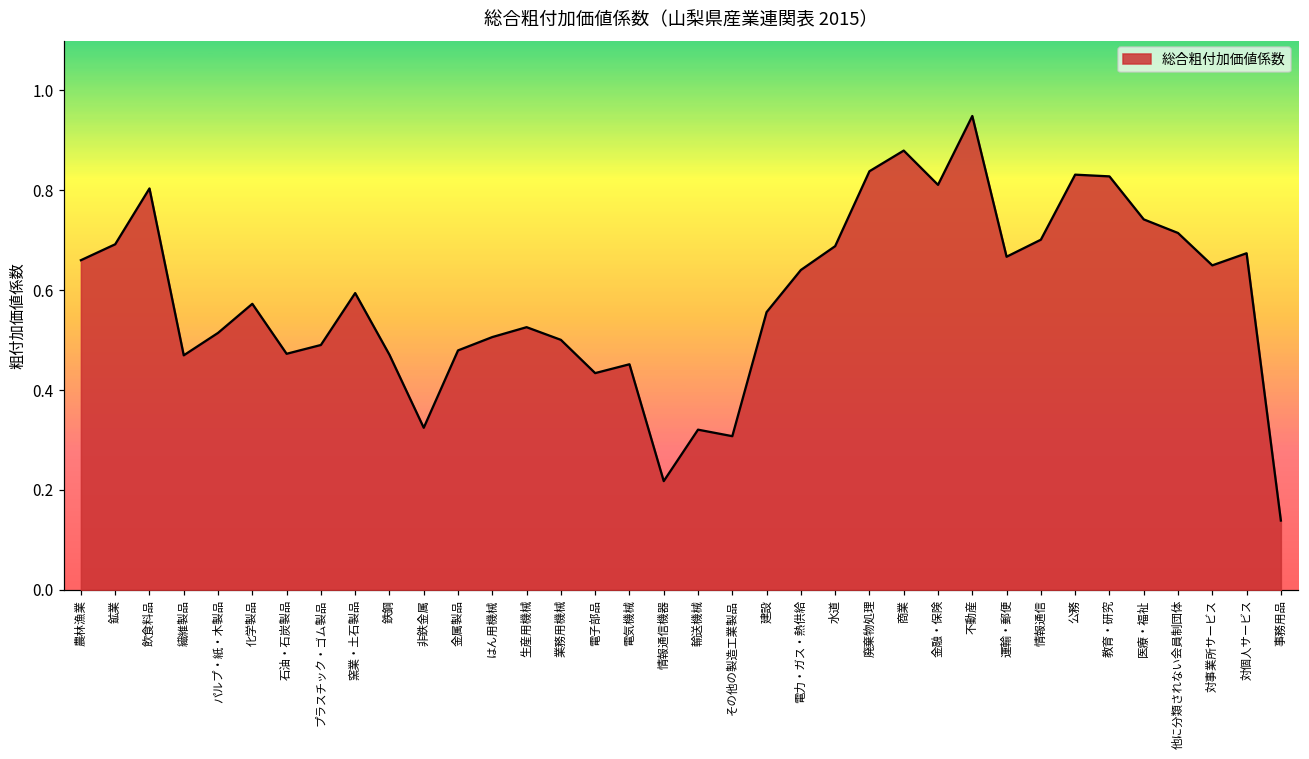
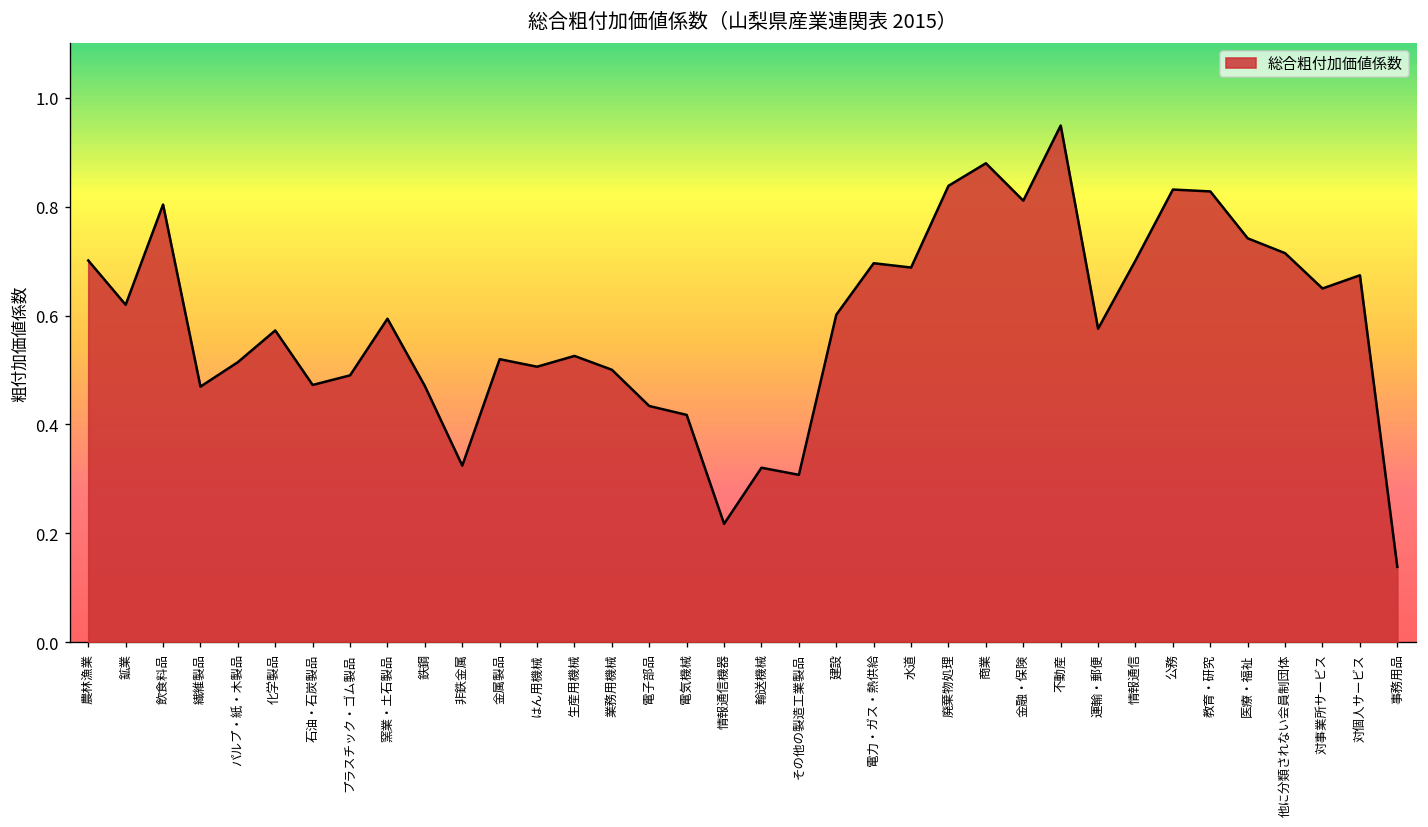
農林漁業: 0.66 -> 0.70
鉱業: 0.69 -> 0.62
金属製品: 0.48 -> 0.52
電気機械: 0.45 -> 0.42
建設: 0.56 -> 0.60
電力・ガス・熱供給: 0.64 -> 0.70
運輸・郵便: 0.67 -> 0.58
